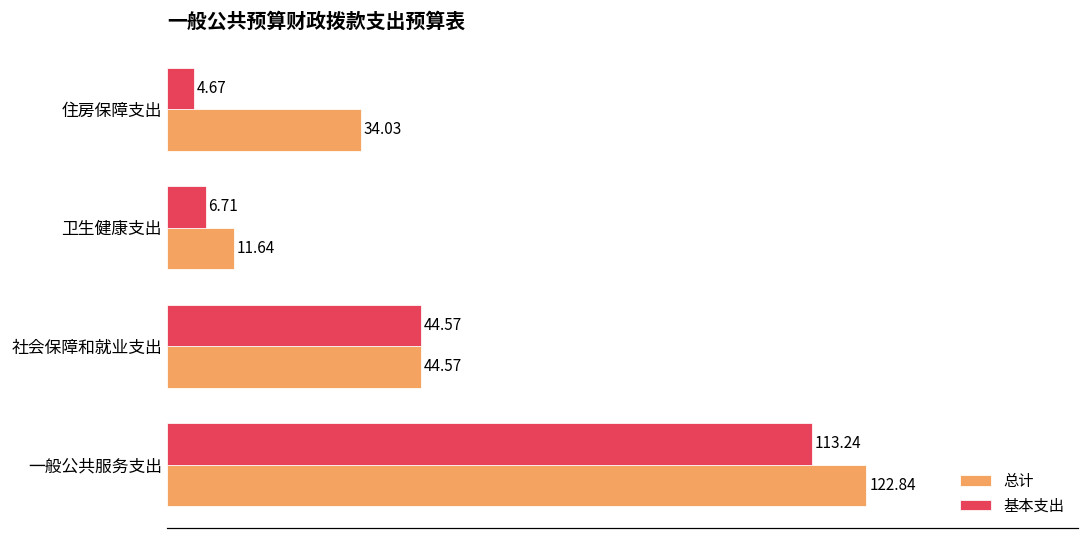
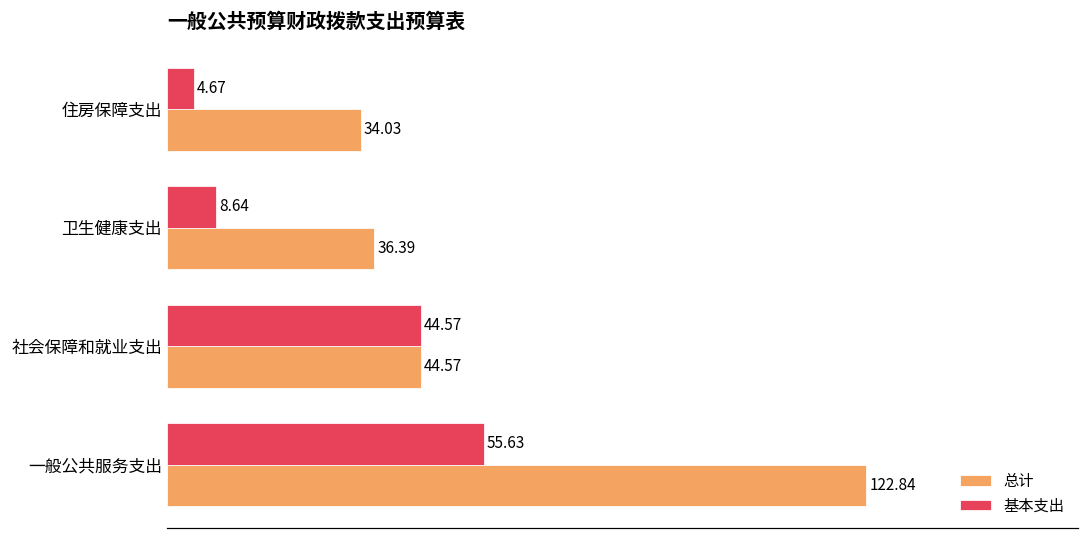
基本支出, 卫生健康支出: 6.71 -> 8.64
总计, 卫生健康支出: 11.64 -> 36.39
基本支出, 一般公共服务支出: 113.24 -> 55.63
